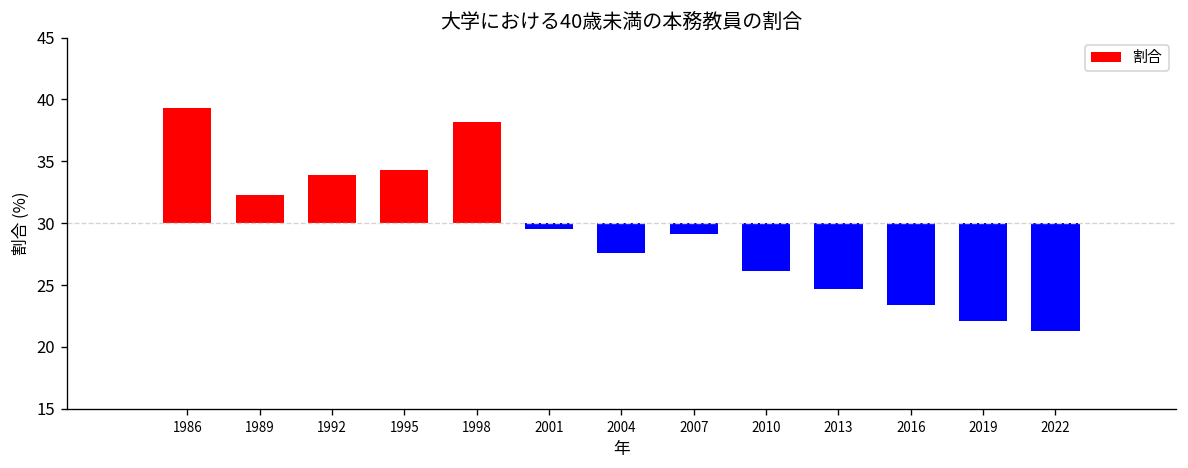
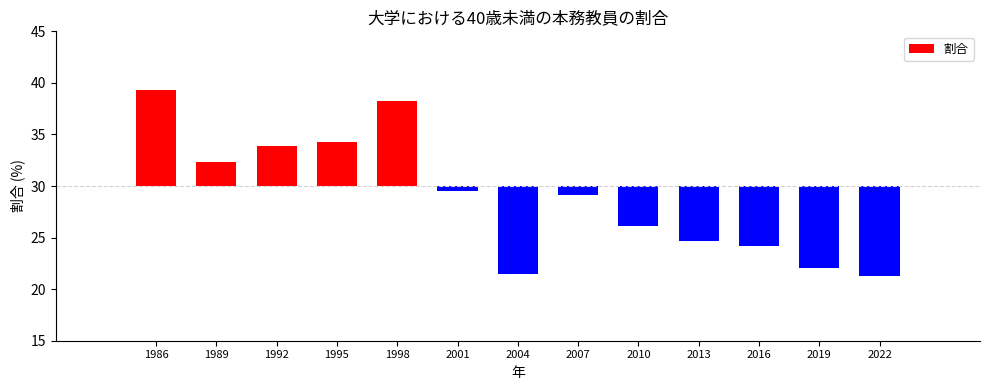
2004: 27.6 -> 21.5
2016: 23.4 -> 24.2
